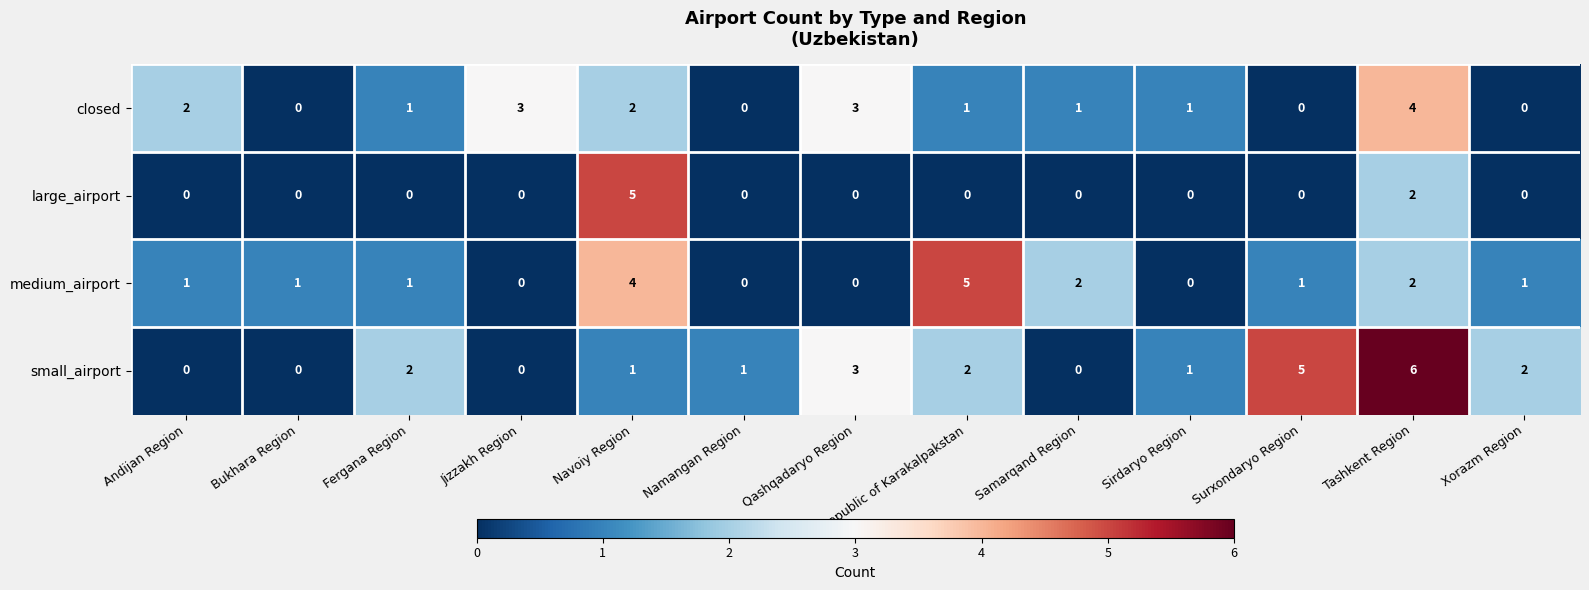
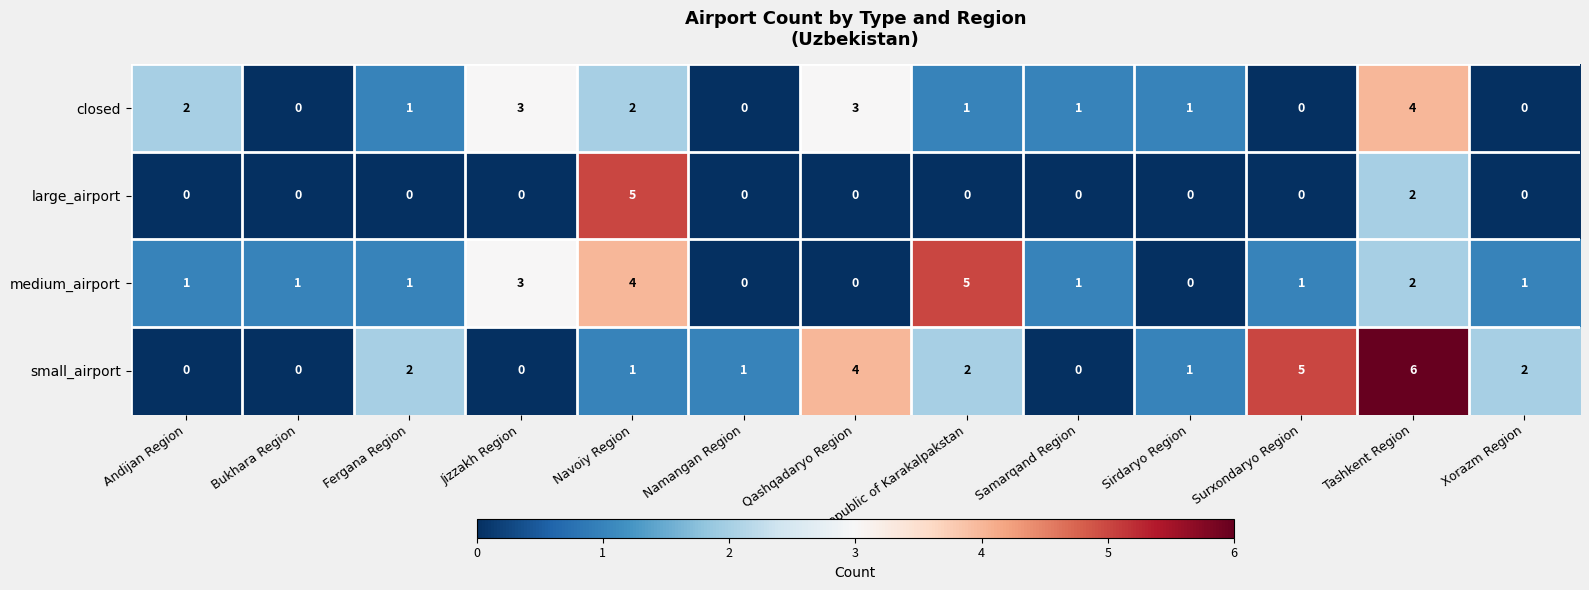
medium_airport, Jizzakh Region: 0 -> 3
medium_airport, Samarqand Region: 2 -> 1
small_airport, Qashqadaryo Region: 3 -> 4
